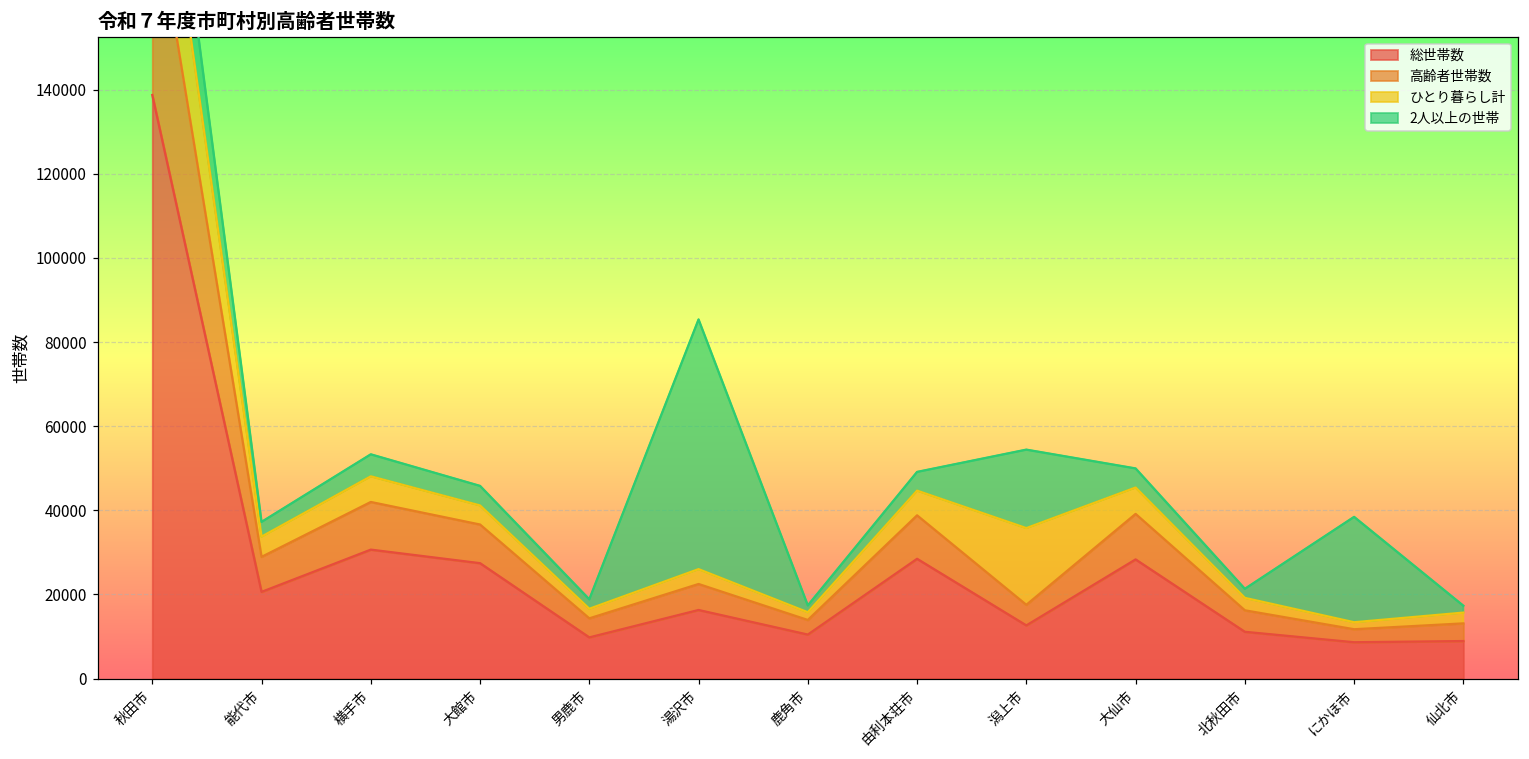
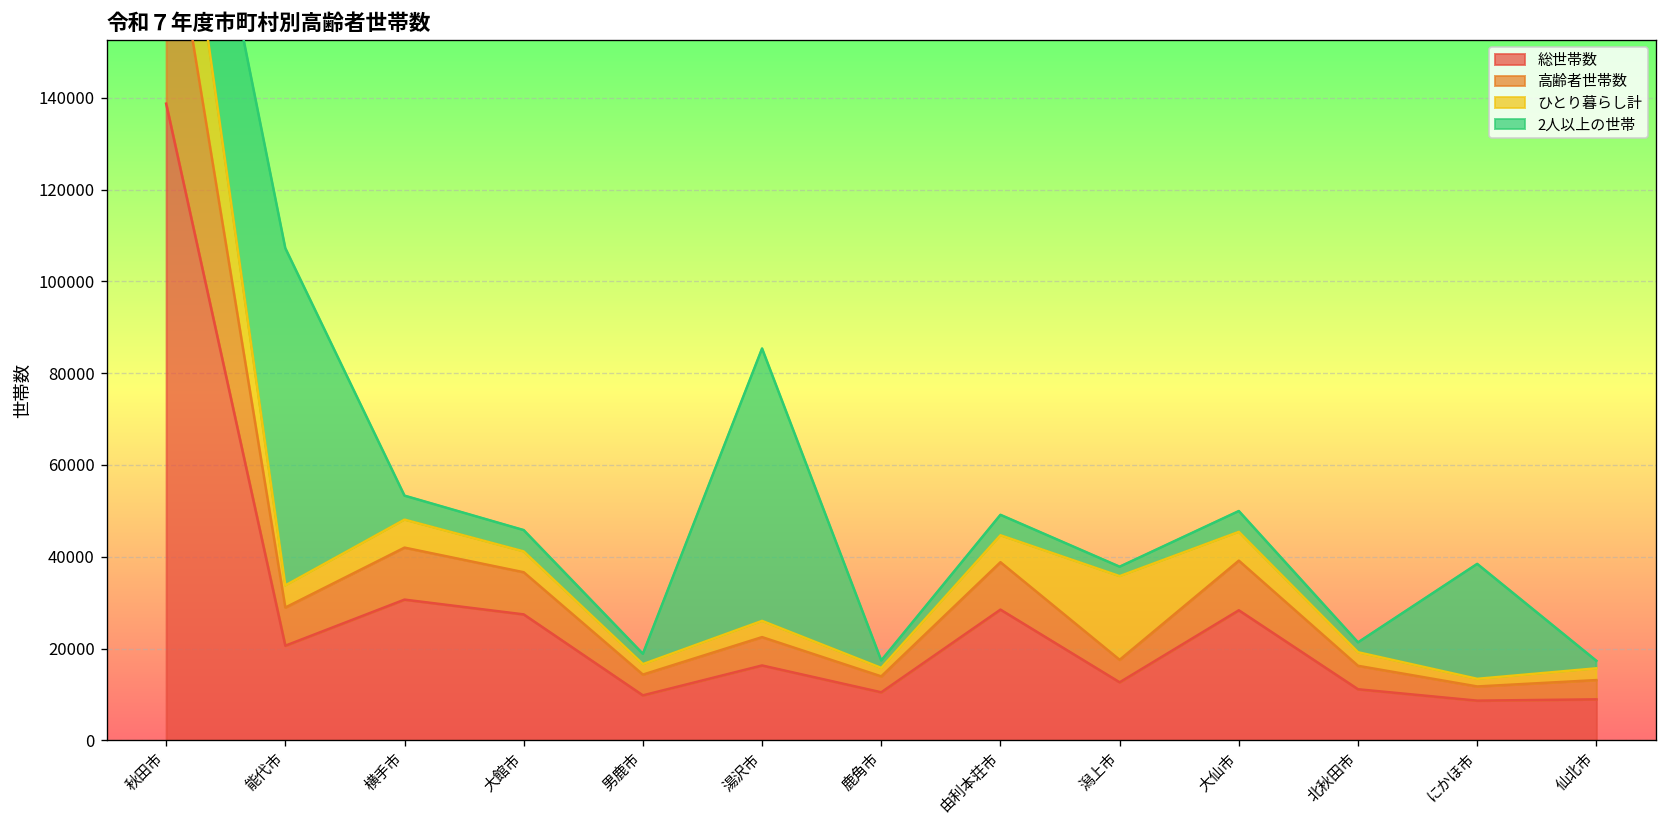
2人以上の世帯, 能代市: 3000 -> 74000
2人以上の世帯, 潟上市: 19000 -> 2000
